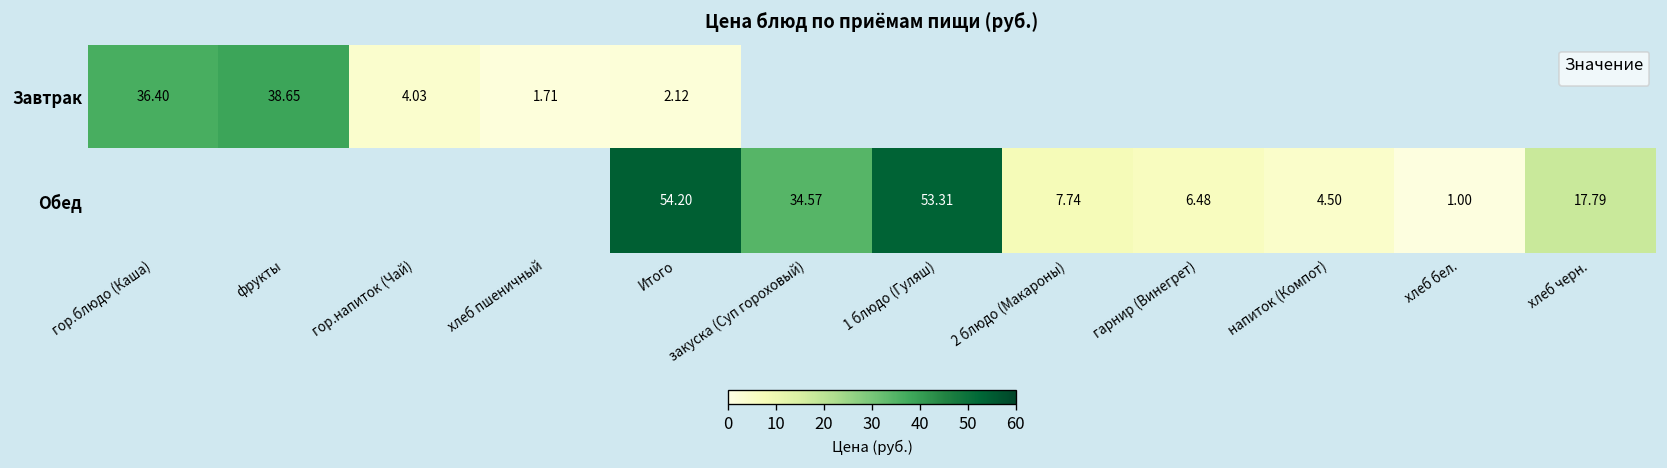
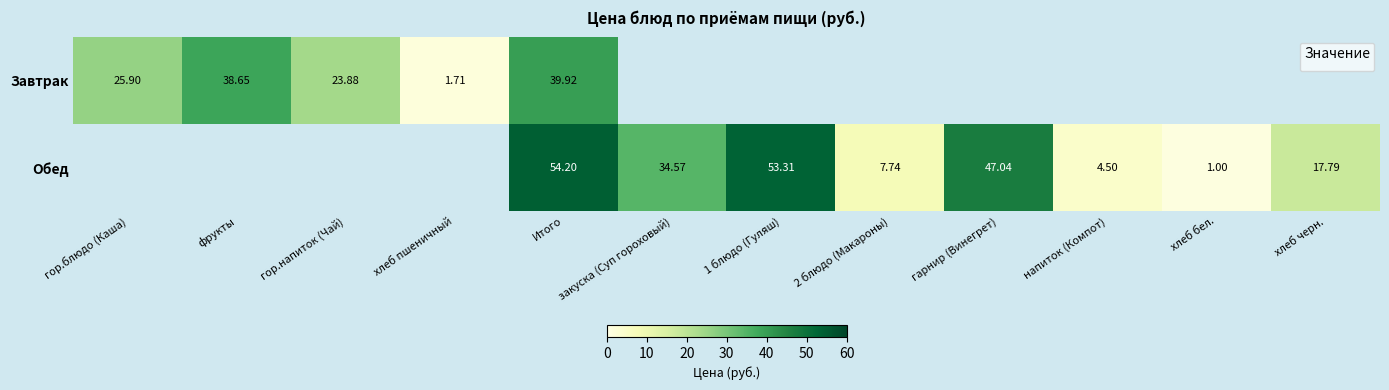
Завтрак, гор.блюдо (Каша): 36.40 -> 25.90
Завтрак, гор.напиток (Чай): 4.03 -> 23.88
Завтрак, Итого: 2.12 -> 39.92
Обед, гарнир (Винегрет): 6.48 -> 47.04
